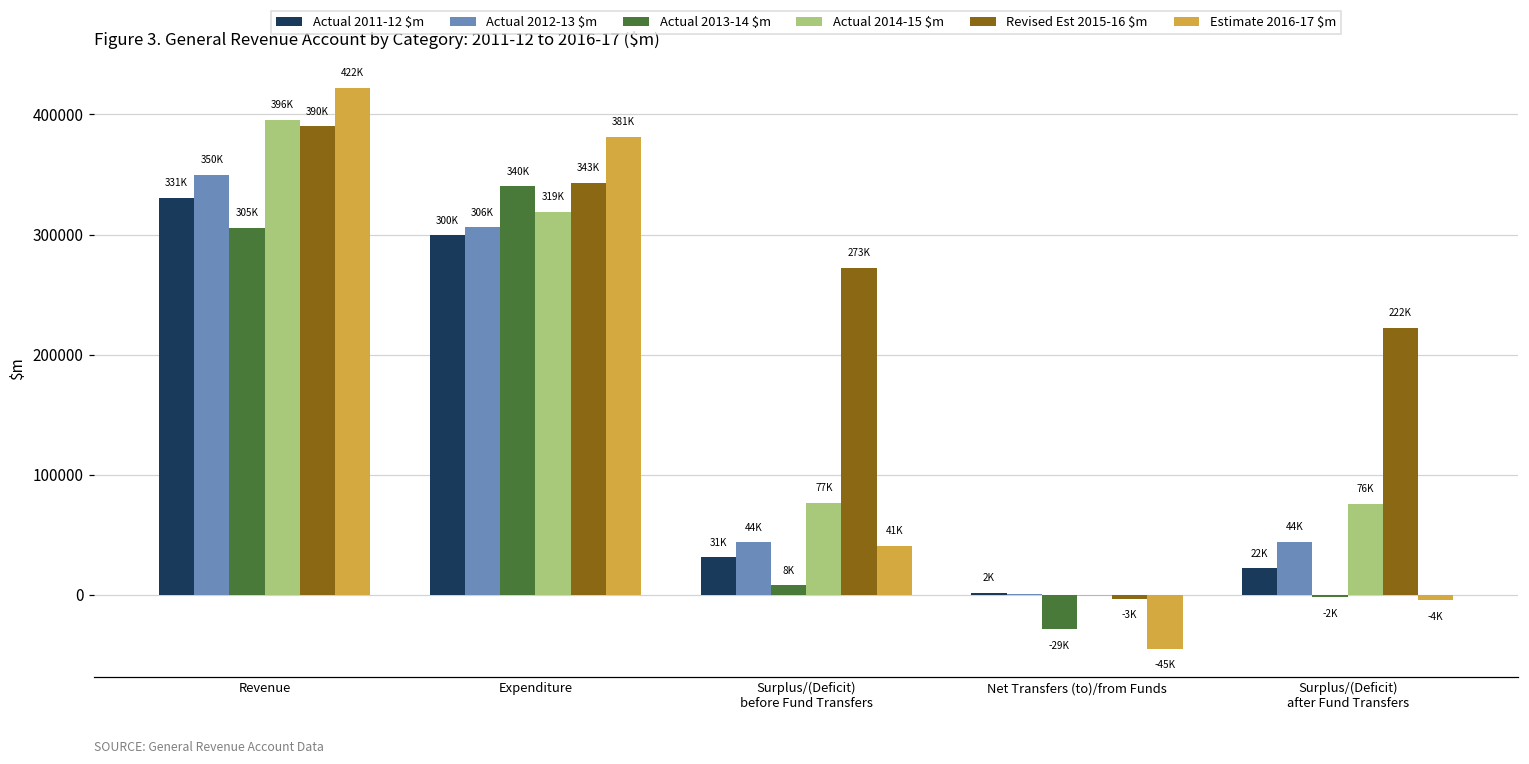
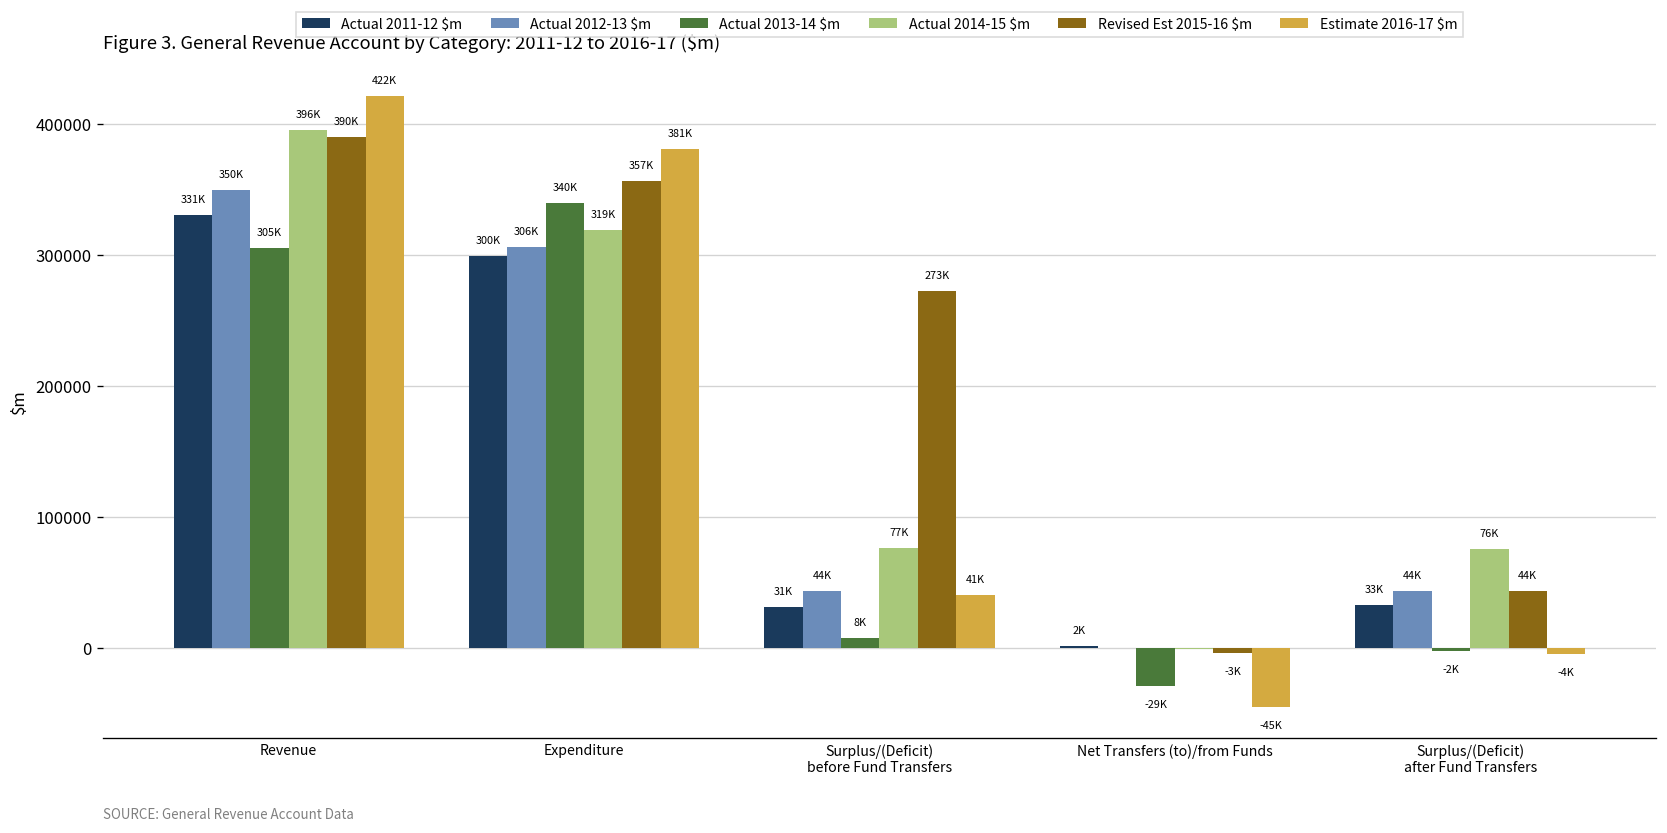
Revised Est 2015-16 $m, Expenditure: 343K -> 357K
Actual 2011-12 $m, Surplus/(Deficit) after Fund Transfers: 22K -> 33K
Revised Est 2015-16 $m, Surplus/(Deficit) after Fund Transfers: 222K -> 44K
